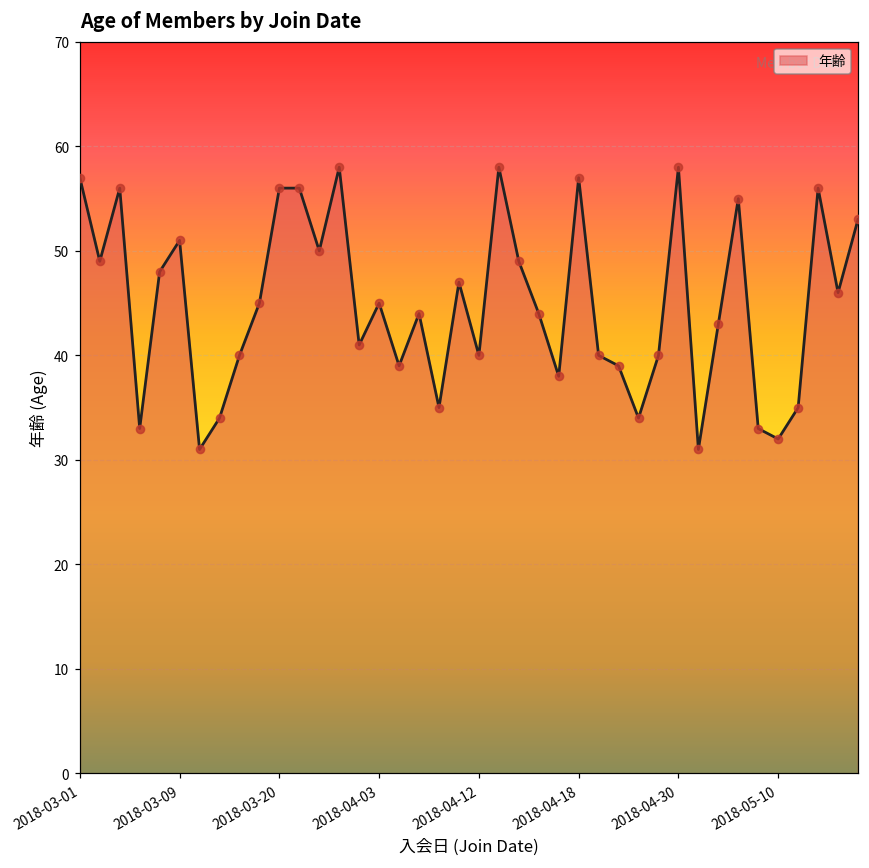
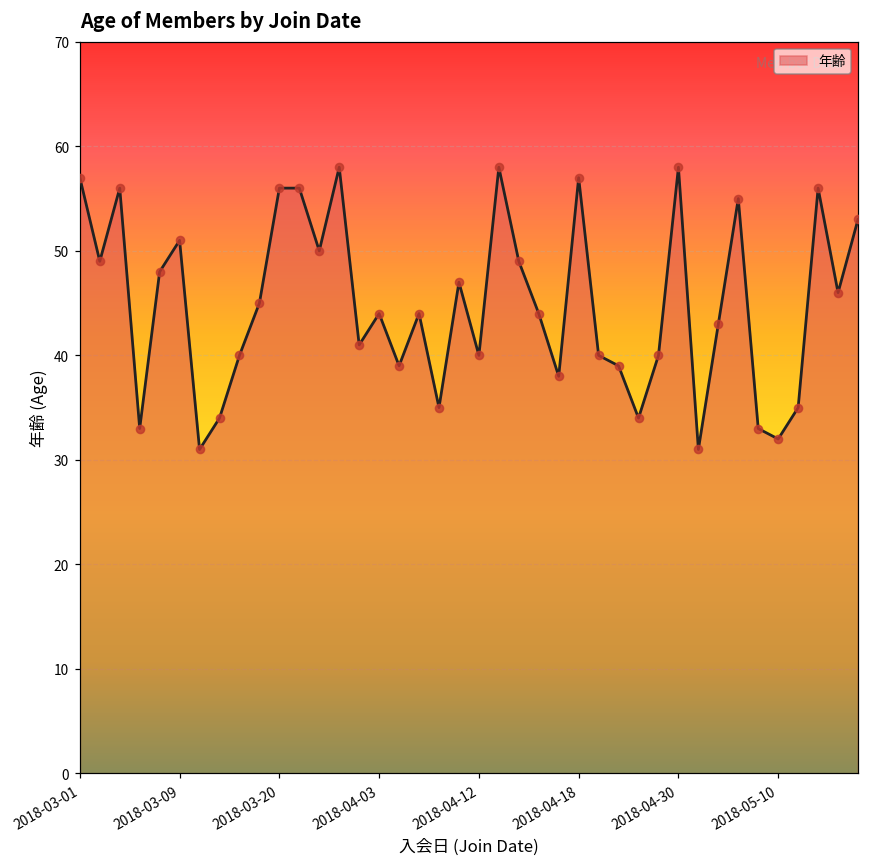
2018-04-03: 45 -> 44
